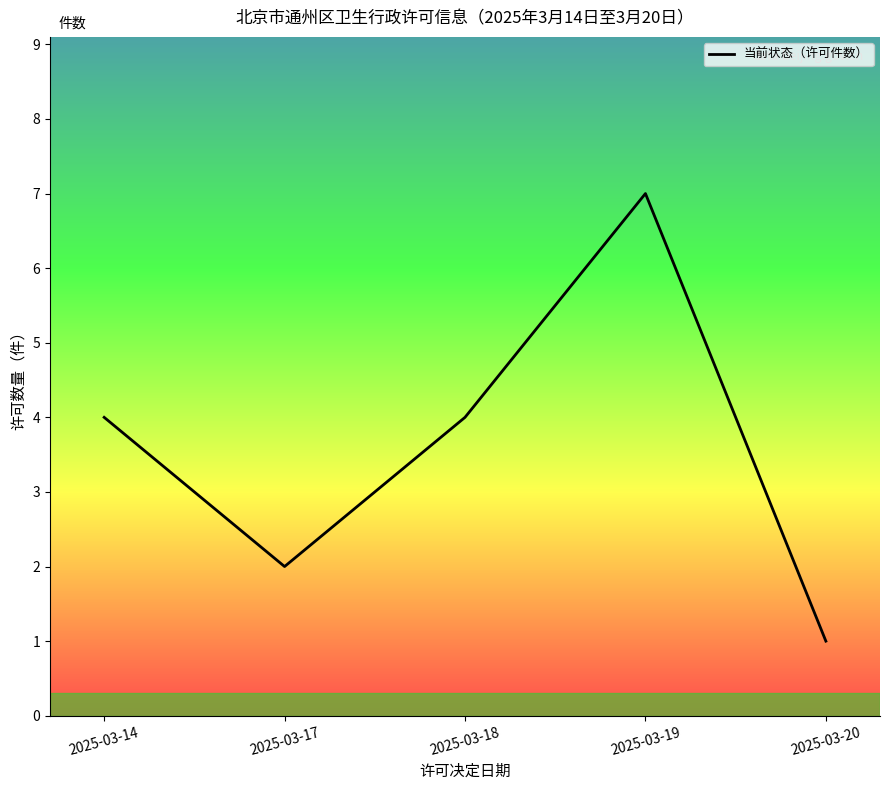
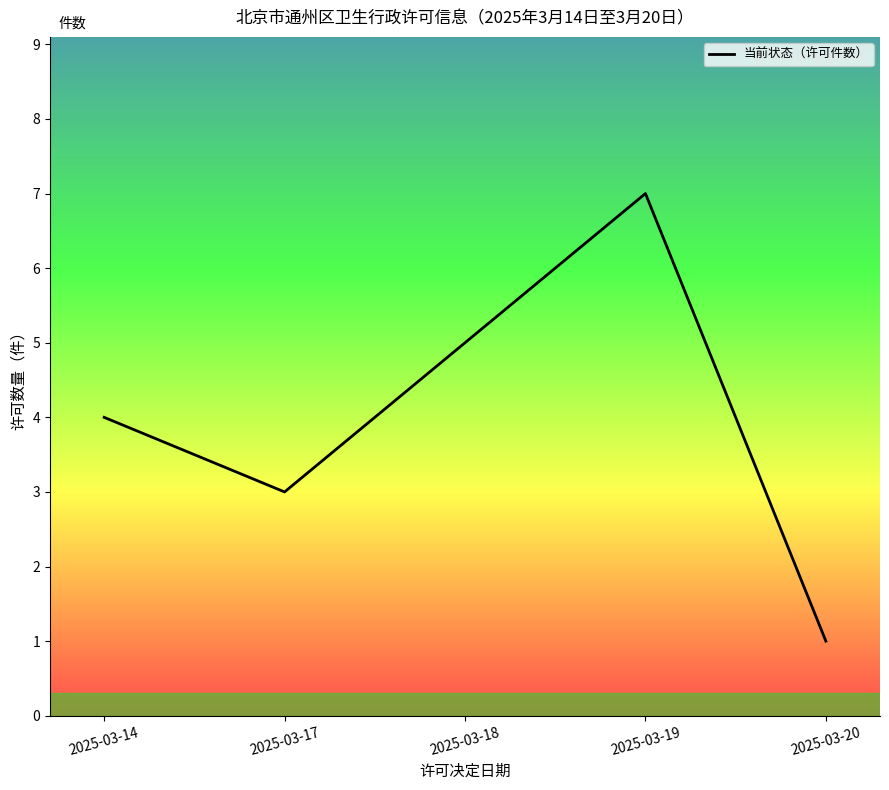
2025-03-17: 2 -> 3
2025-03-18: 4 -> 5
